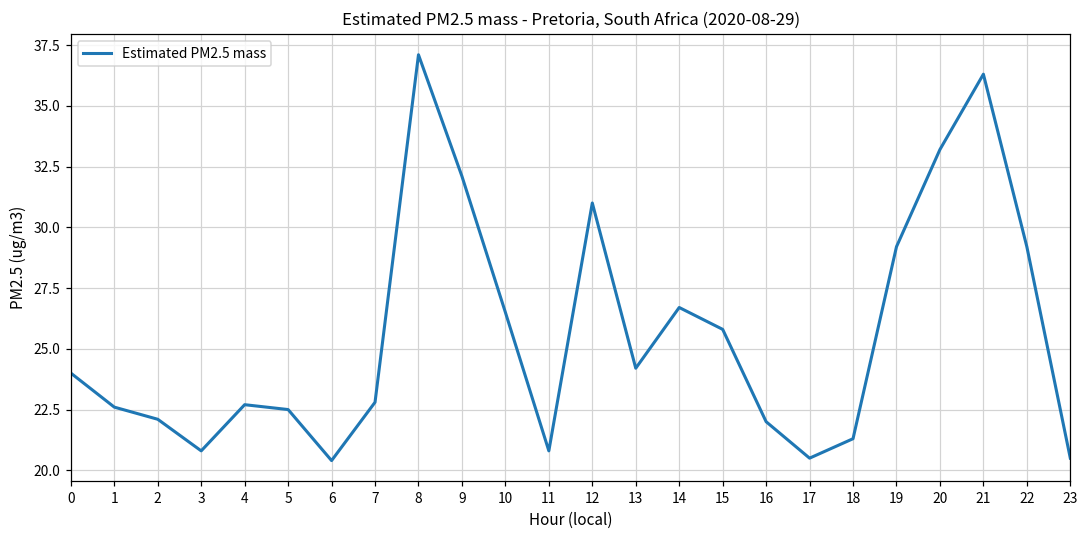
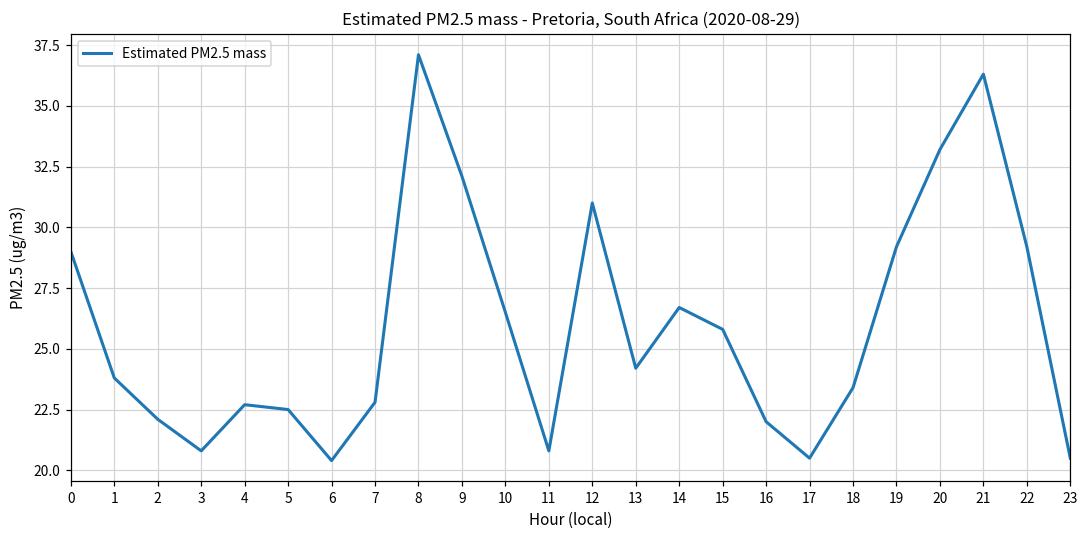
0: 24 -> 29
1: 22.6 -> 23.8
18: 21.3 -> 23.4
